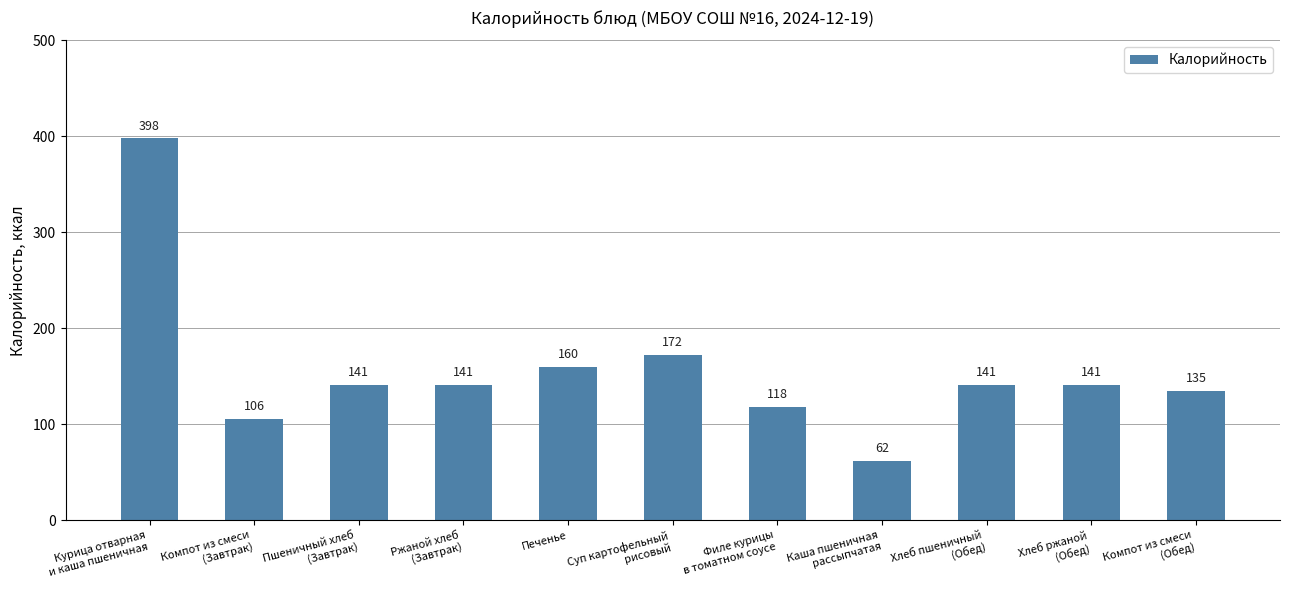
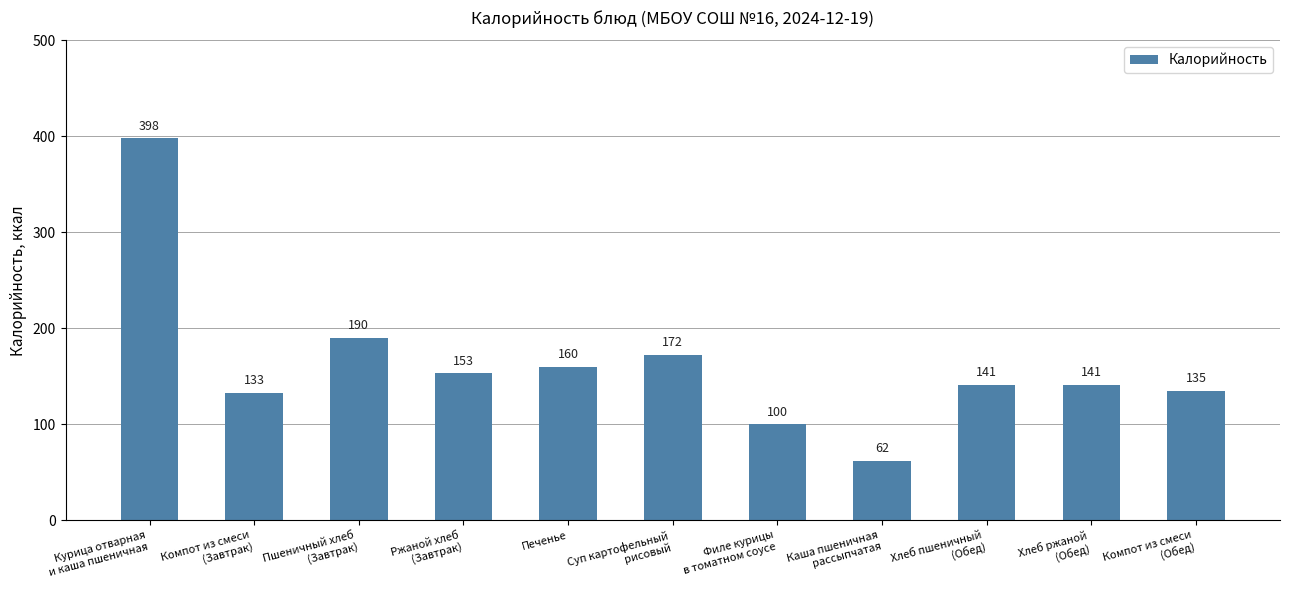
Компот из смеси (Завтрак): 106 -> 133
Пшеничный хлеб (Завтрак): 141 -> 190
Ржаной хлеб (Завтрак): 141 -> 153
Филе курицы в томатном соусе: 118 -> 100
